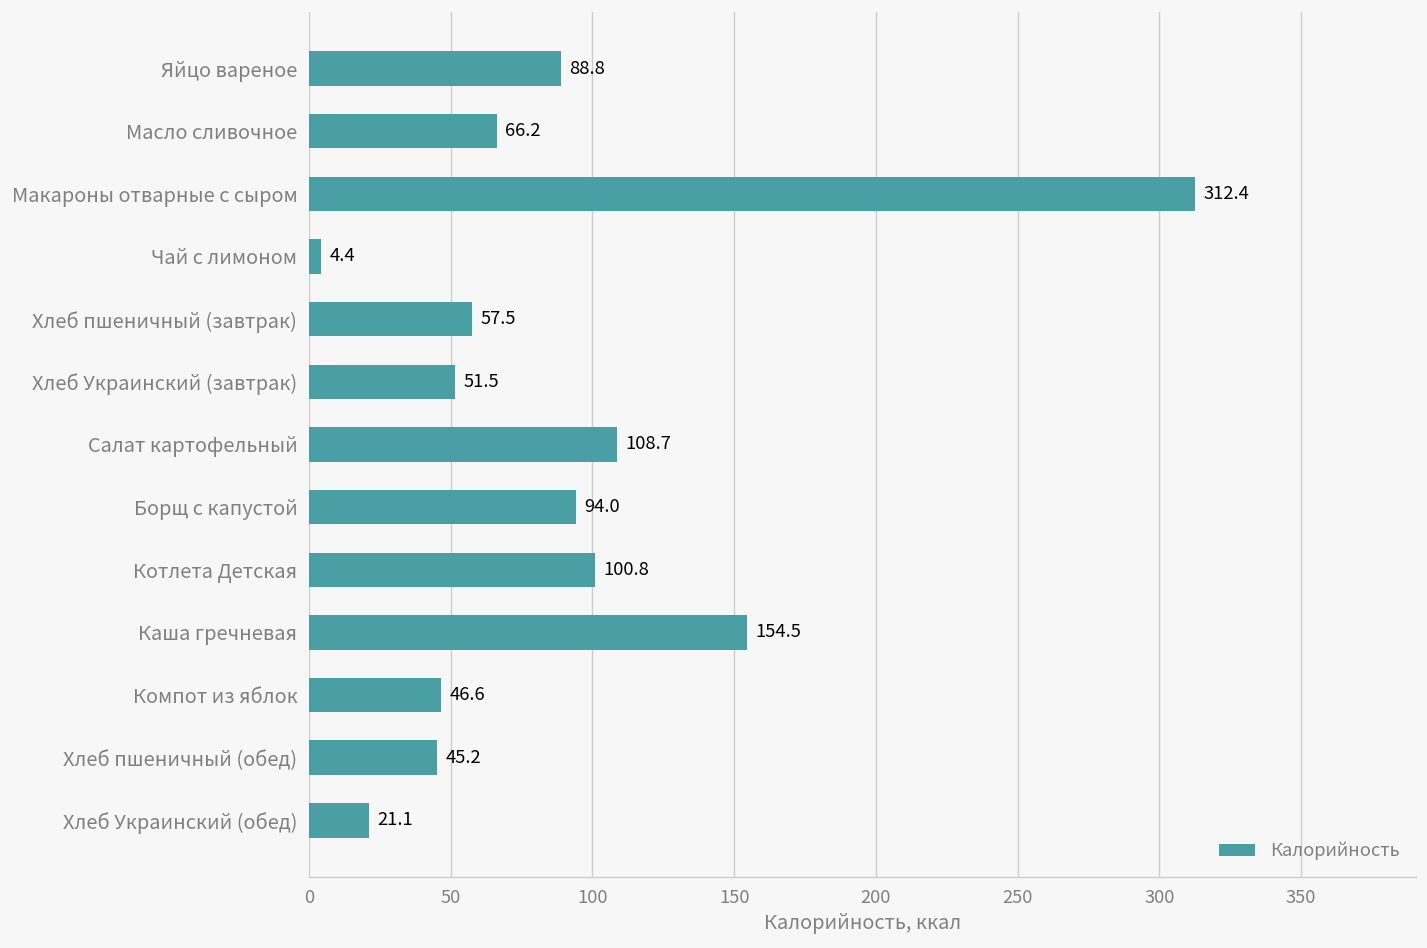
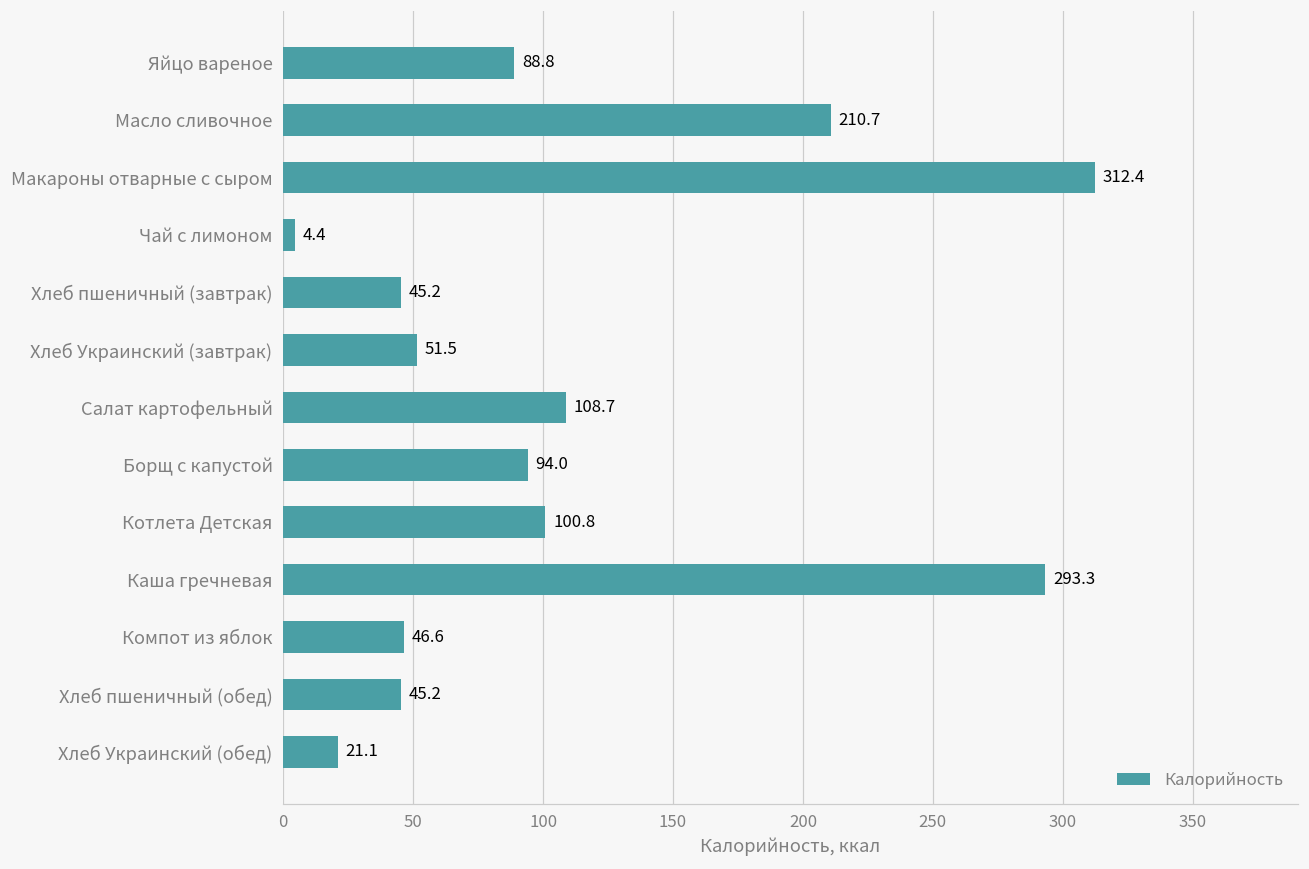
Масло сливочное: 66.2 -> 210.7
Хлеб пшеничный (завтрак): 57.5 -> 45.2
Каша гречневая: 154.5 -> 293.3
